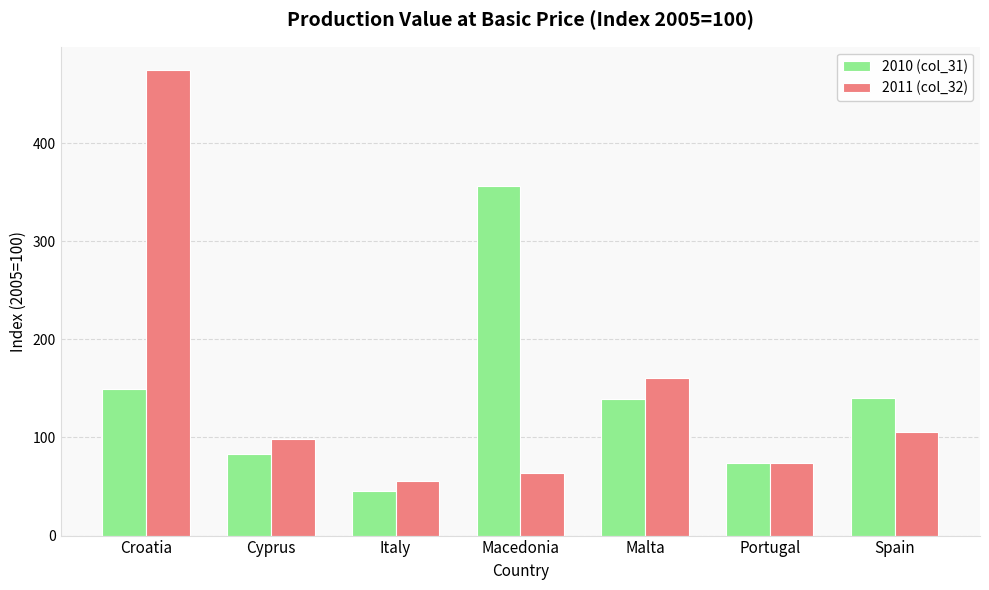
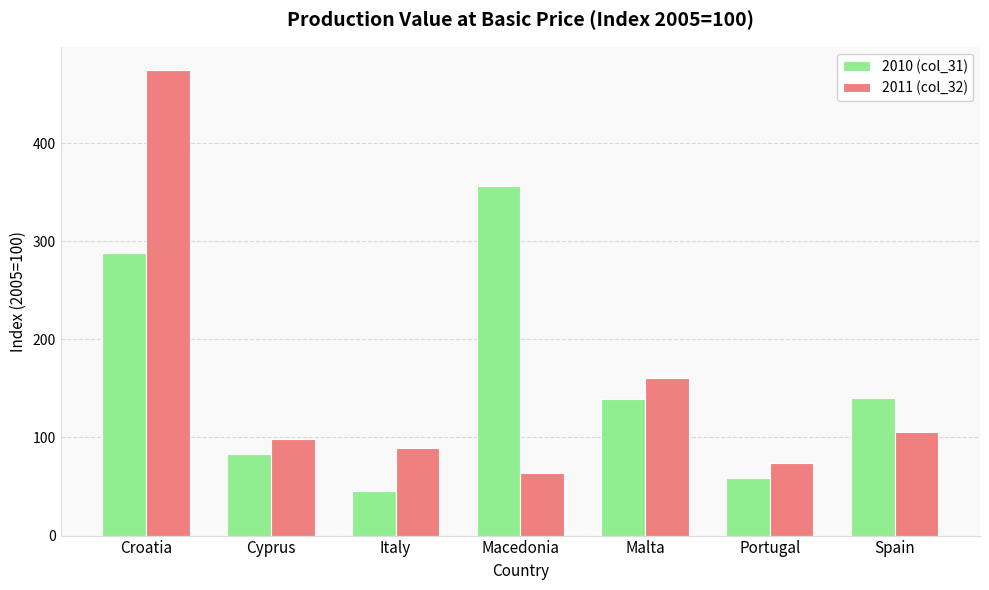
2010 (col_31), Croatia: 150 -> 290
2011 (col_32), Italy: 60 -> 90
2010 (col_31), Portugal: 70 -> 60
